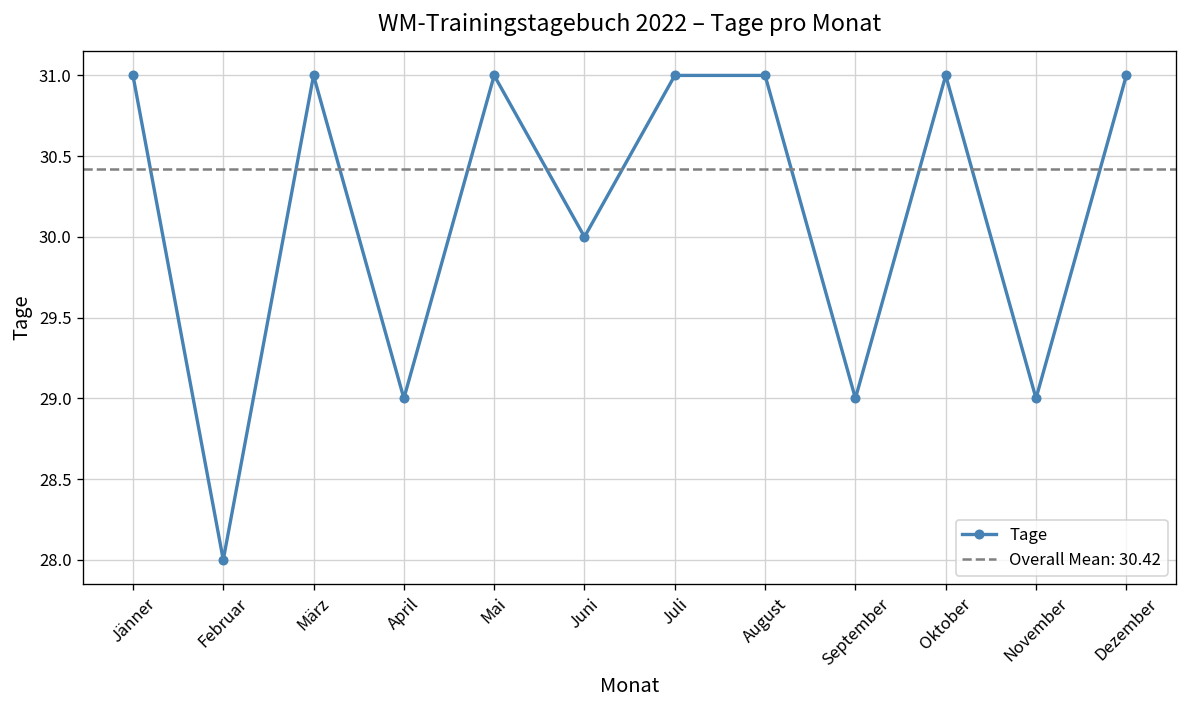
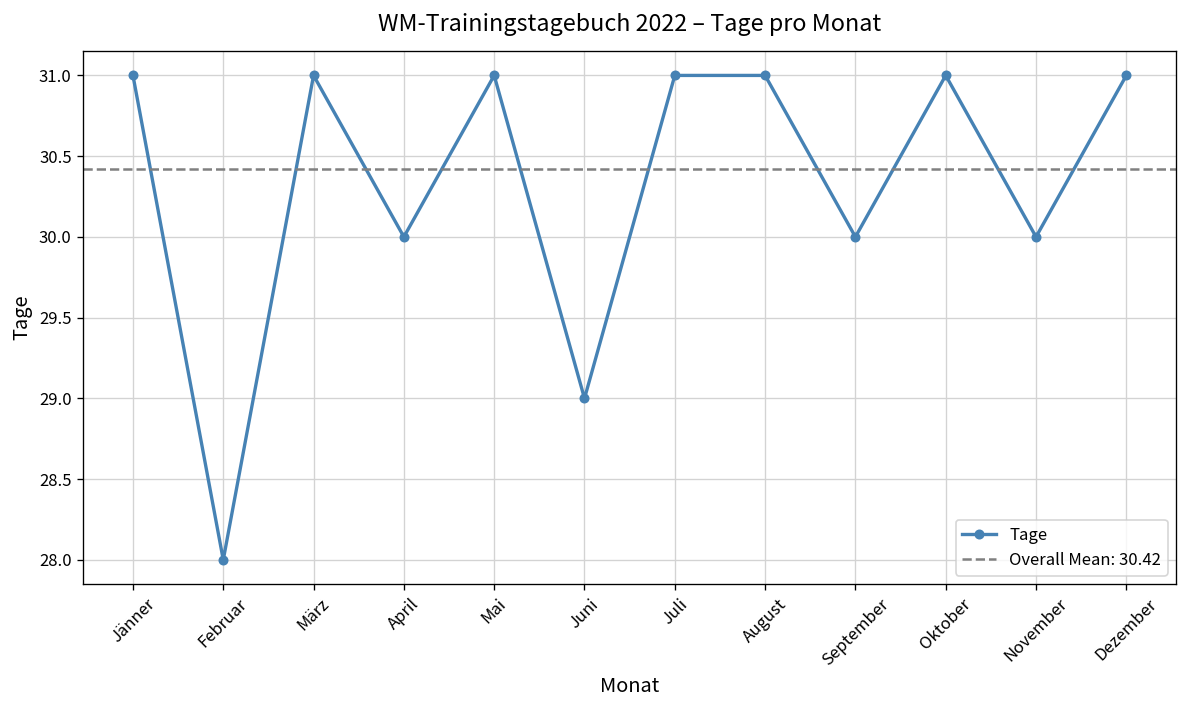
April: 29 -> 30
Juni: 30 -> 29
September: 29 -> 30
November: 29 -> 30
